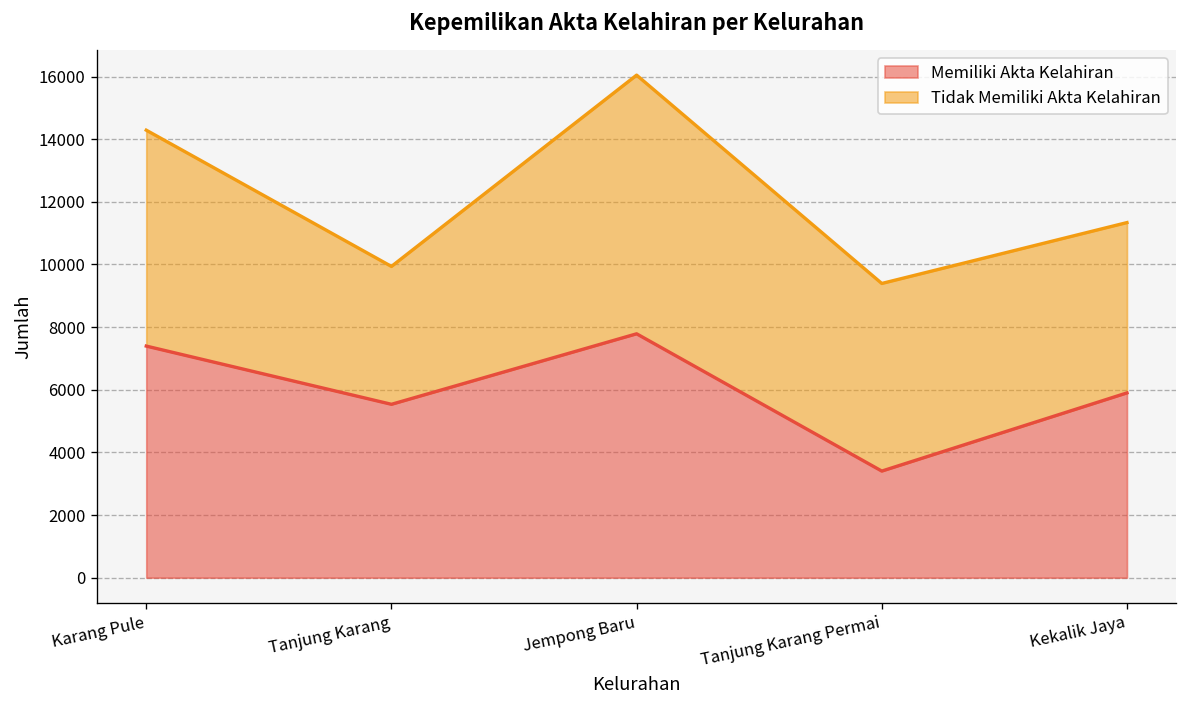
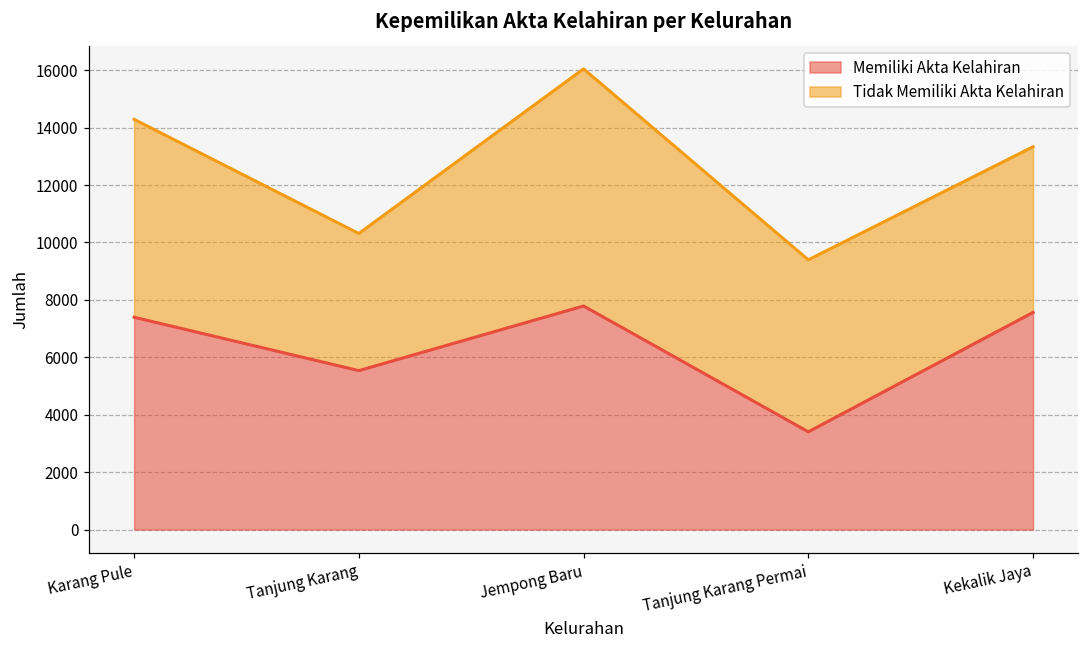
Tidak Memiliki Akta Kelahiran, Tanjung Karang: 4400 -> 4800
Memiliki Akta Kelahiran, Kekalik Jaya: 5900 -> 7600
Tidak Memiliki Akta Kelahiran, Kekalik Jaya: 5400 -> 5800
